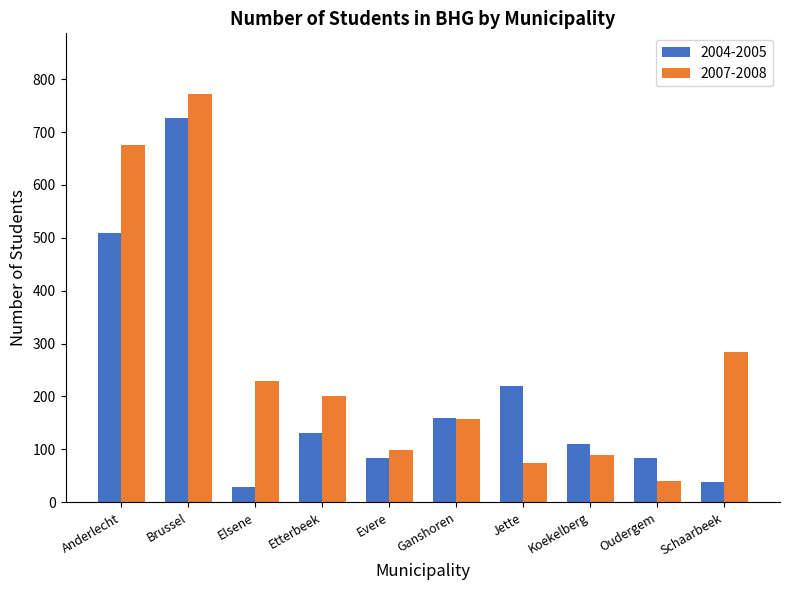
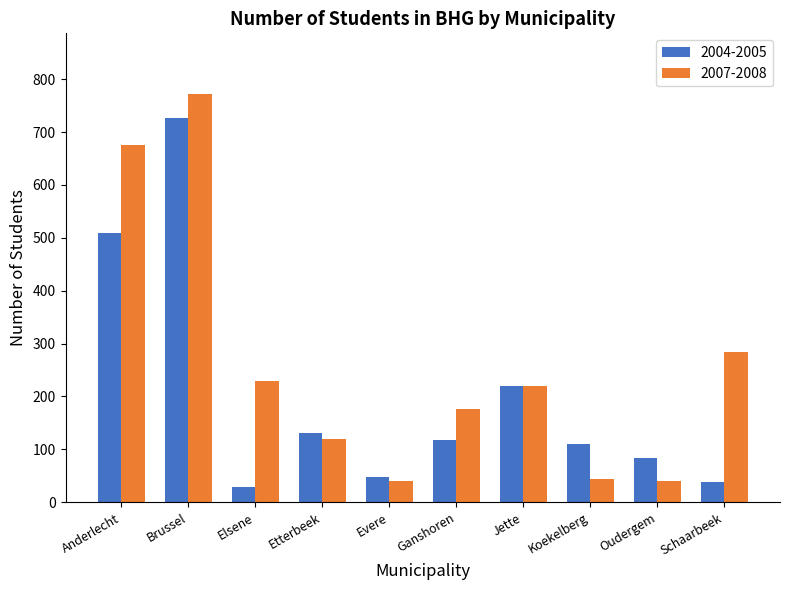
2007-2008, Etterbeek: 200 -> 120
2004-2005, Evere: 80 -> 50
2007-2008, Evere: 100 -> 40
2004-2005, Ganshoren: 160 -> 120
2007-2008, Ganshoren: 160 -> 180
2007-2008, Jette: 80 -> 220
2007-2008, Koekelberg: 90 -> 40
